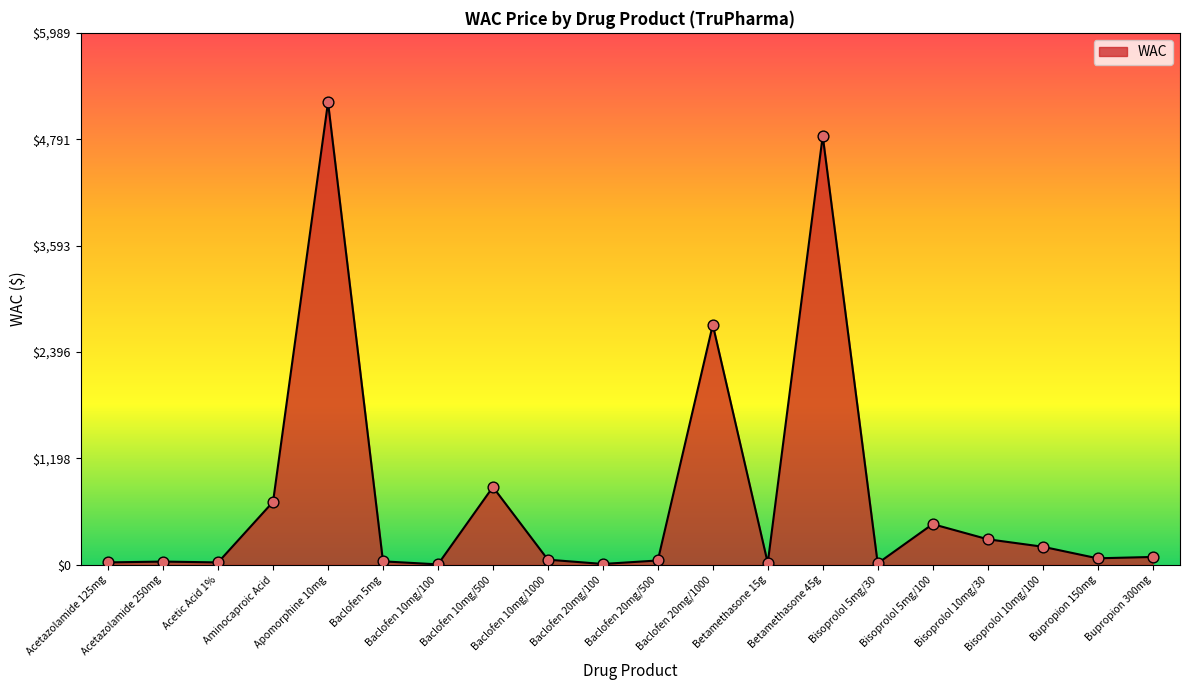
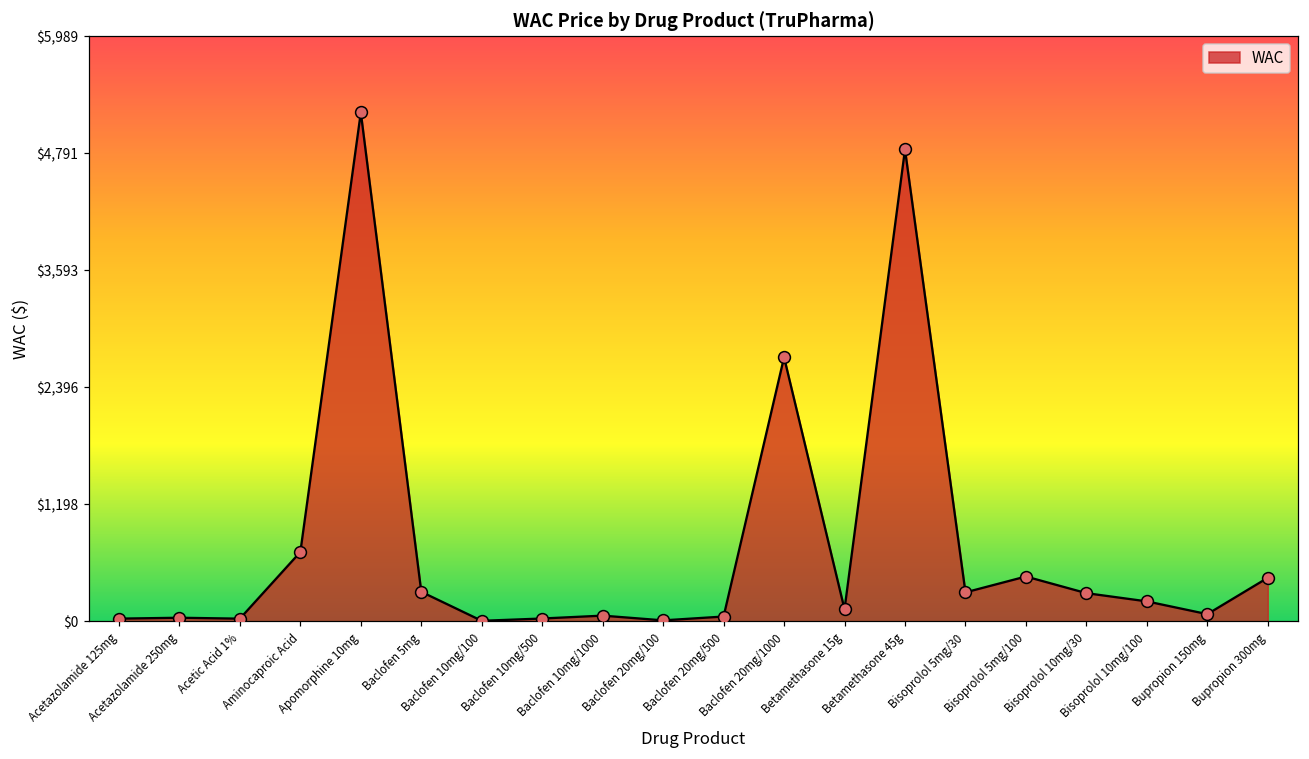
Baclofen 5mg: $0 -> $300
Baclofen 10mg/500: $900 -> $0
Betamethasone 15g: $0 -> $100
Bisoprolol 5mg/30: $0 -> $300
Bupropion 300mg: $100 -> $400
